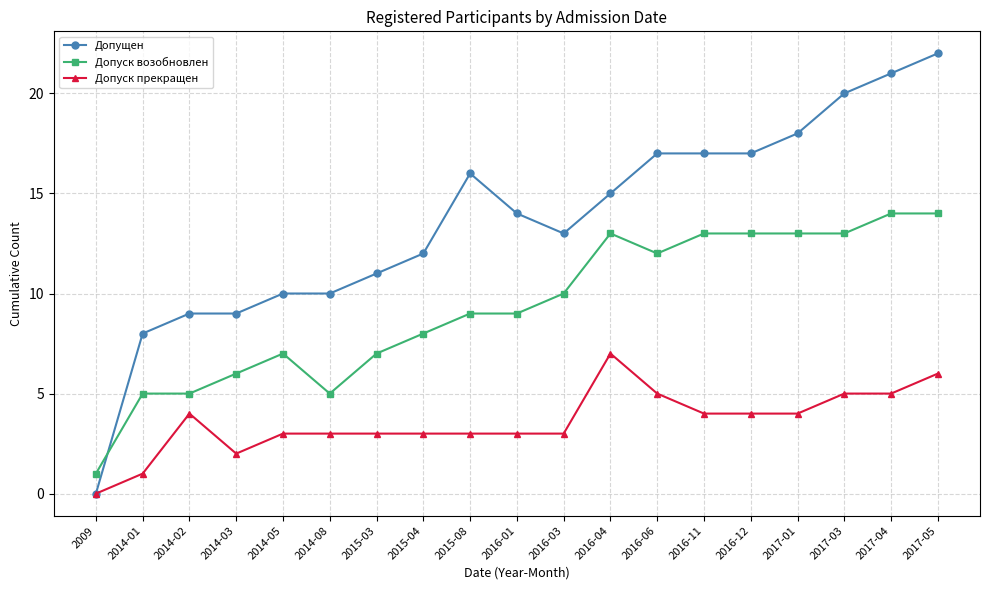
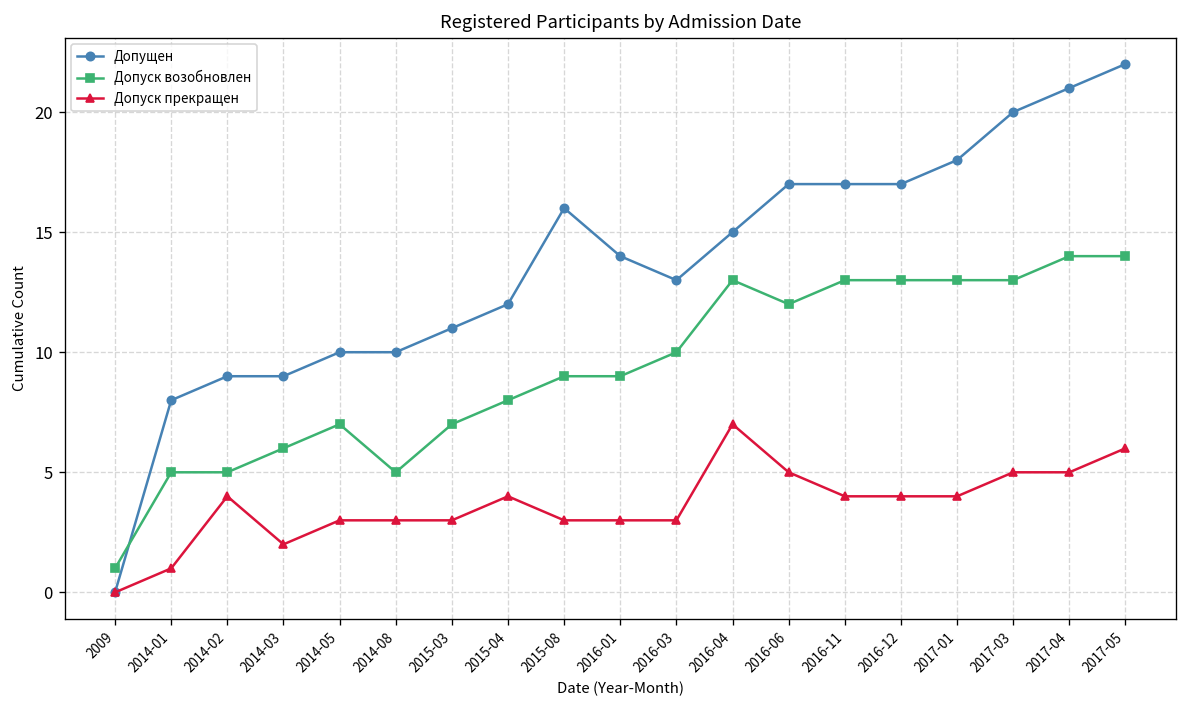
Допуск прекращен, 2015-04: 3 -> 4
